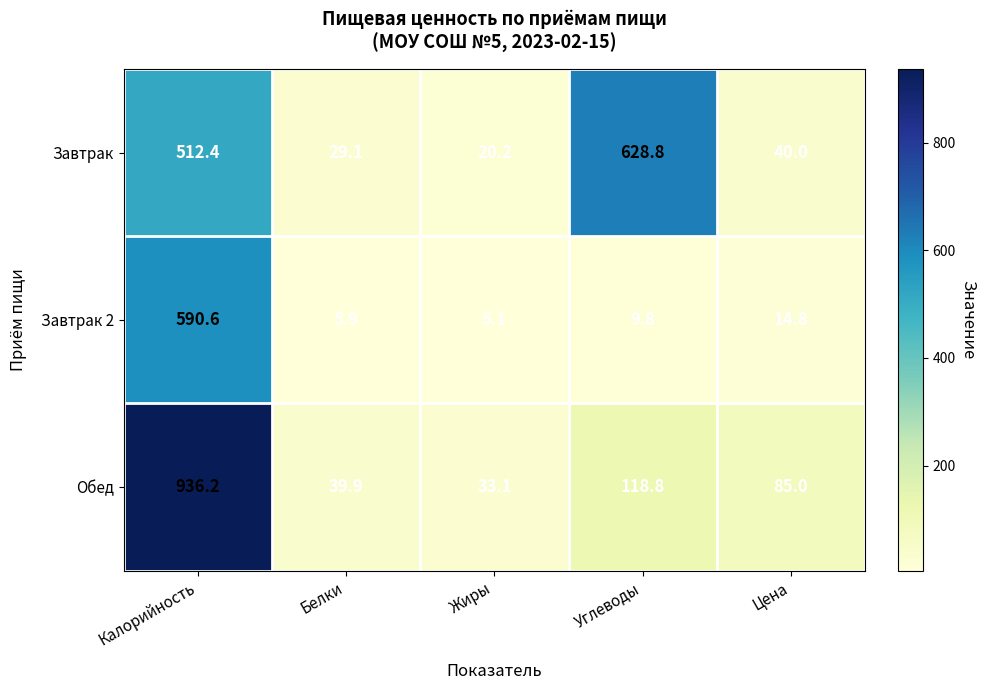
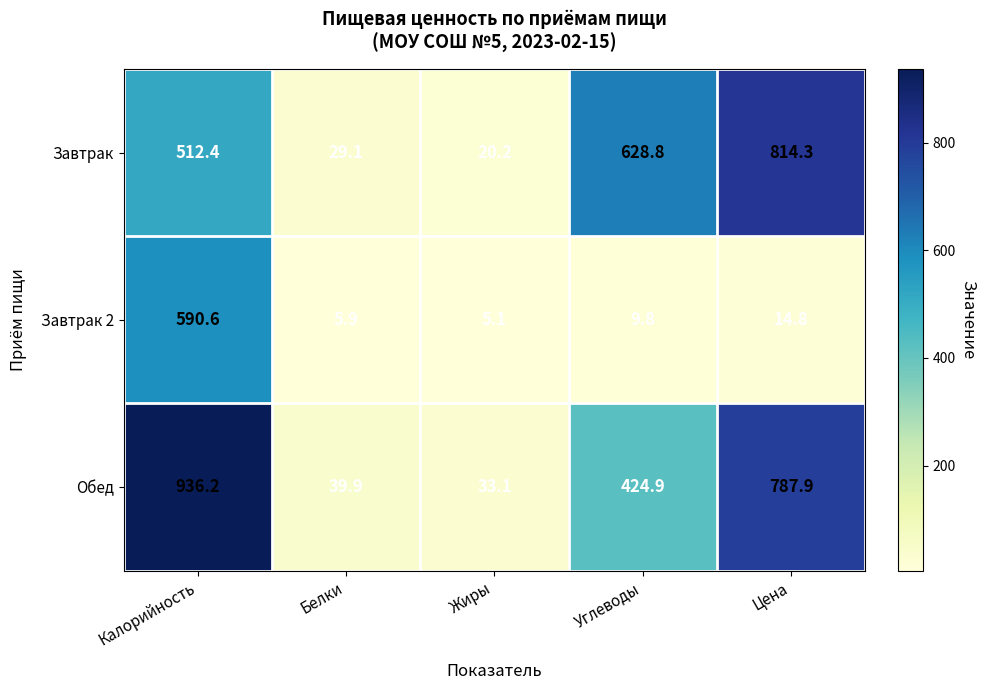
Завтрак, Цена: 40.0 -> 814.3
Обед, Углеводы: 118.8 -> 424.9
Обед, Цена: 85.0 -> 787.9
